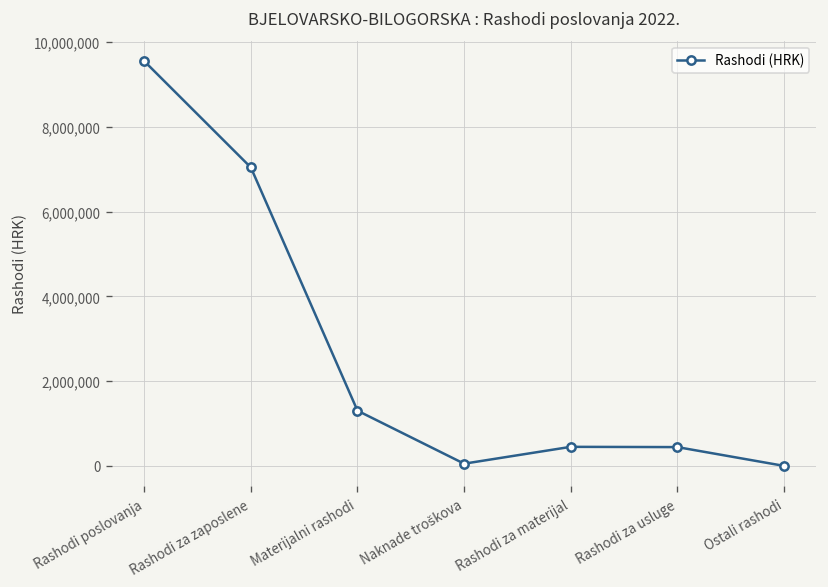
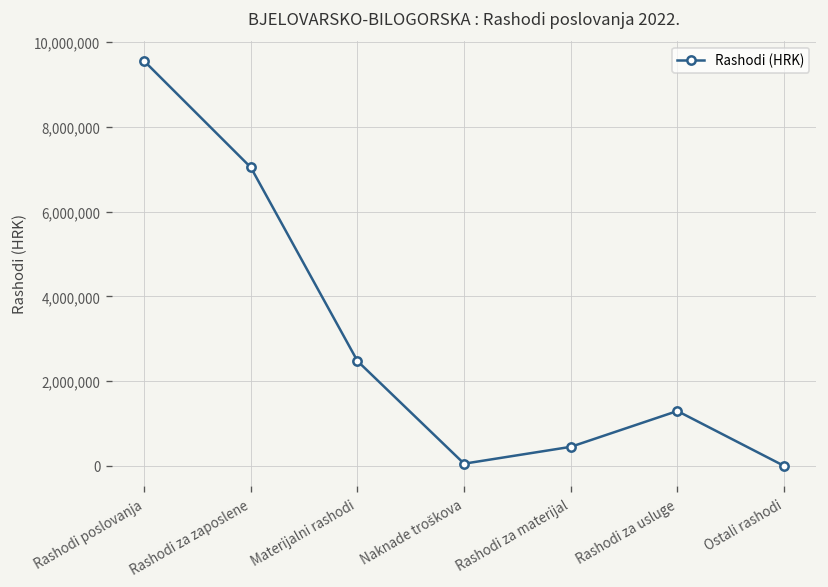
Materijalni rashodi: 1,300,000 -> 2,500,000
Rashodi za usluge: 400,000 -> 1,300,000
